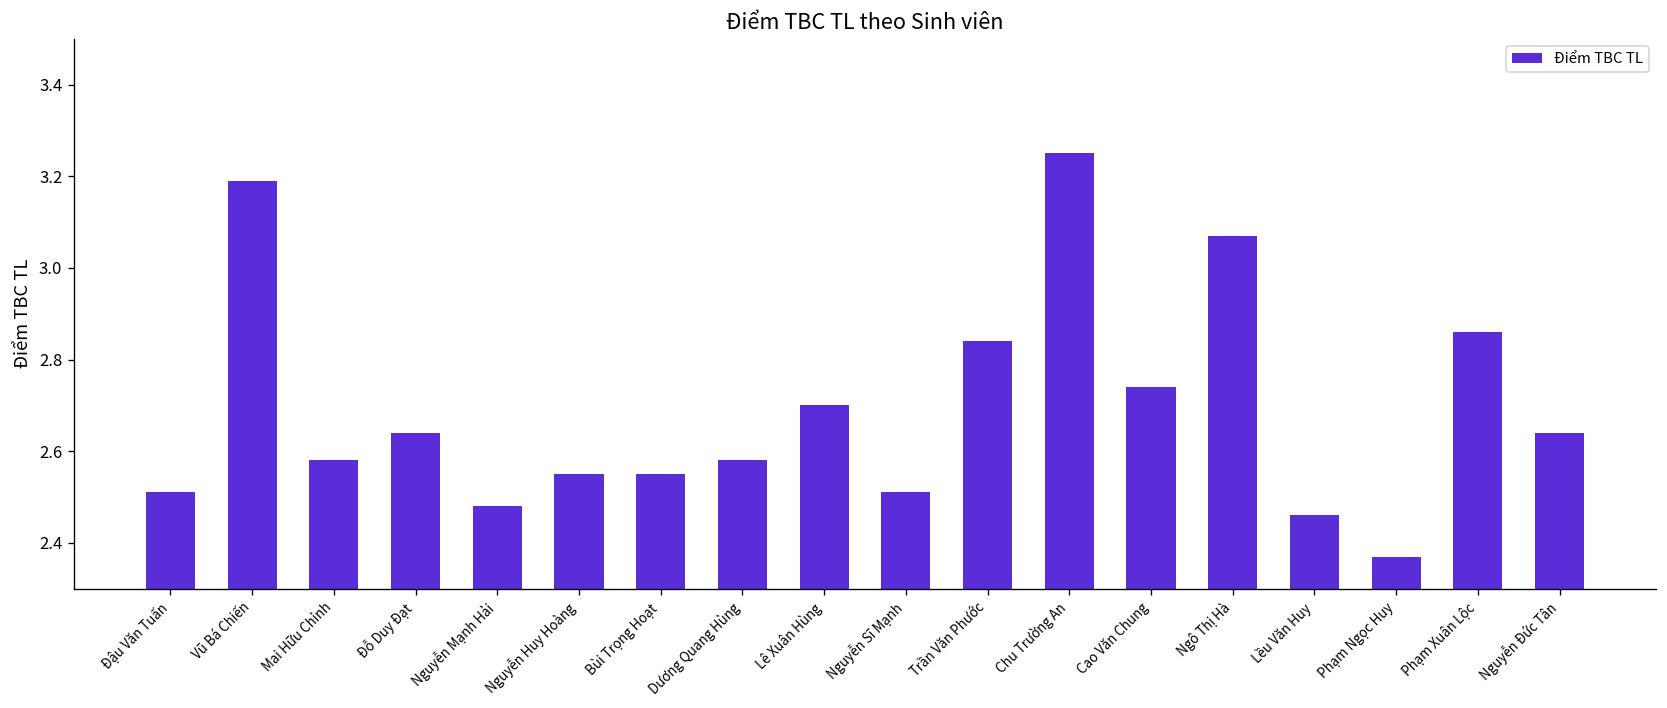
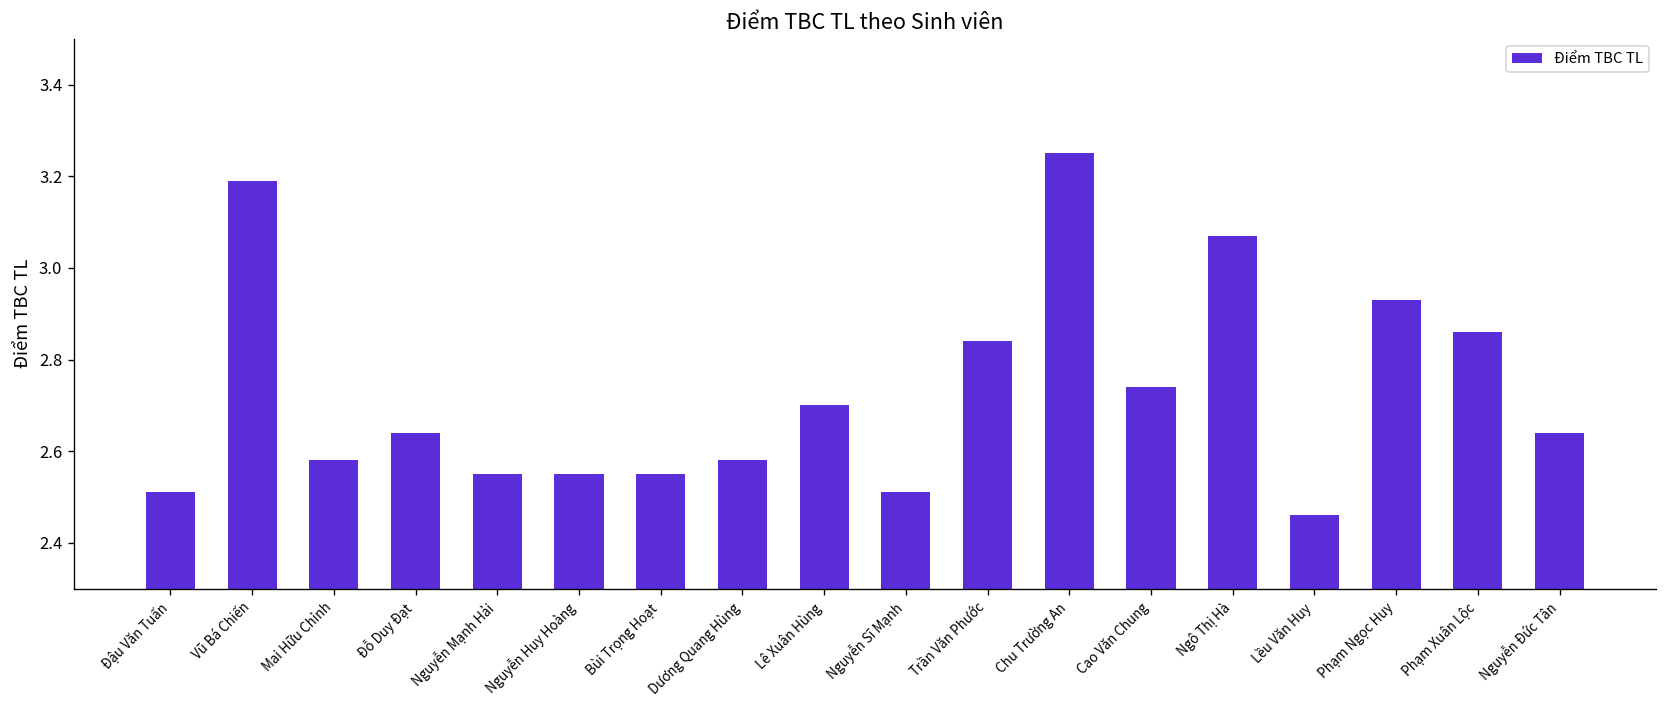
Nguyễn Mạnh Hải: 2.48 -> 2.55
Phạm Ngọc Huy: 2.37 -> 2.93
